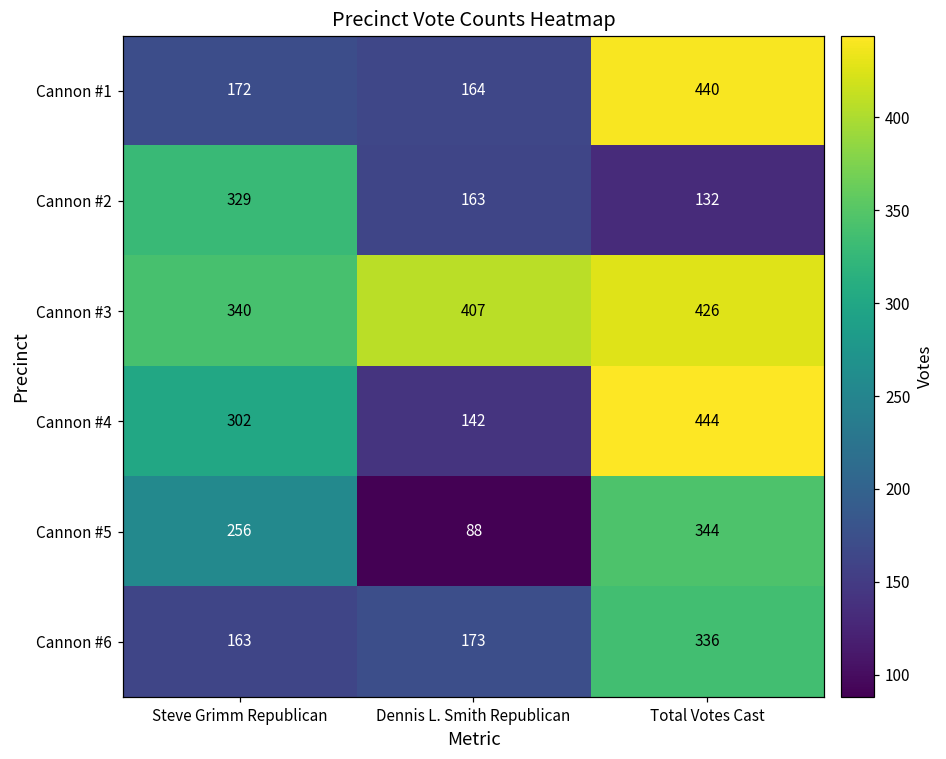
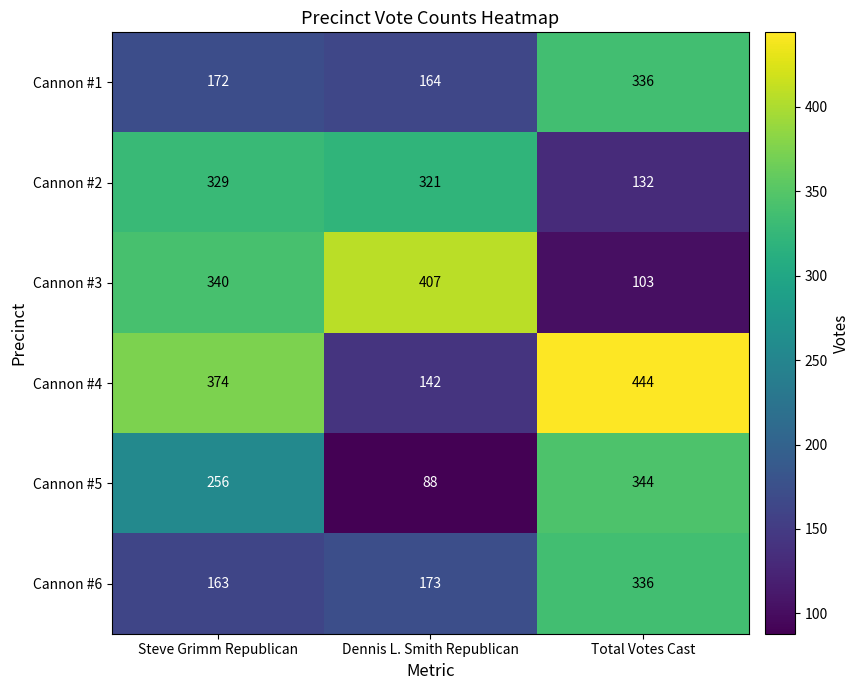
Cannon #1, Total Votes Cast: 440 -> 336
Cannon #2, Dennis L. Smith Republican: 163 -> 321
Cannon #3, Total Votes Cast: 426 -> 103
Cannon #4, Steve Grimm Republican: 302 -> 374
